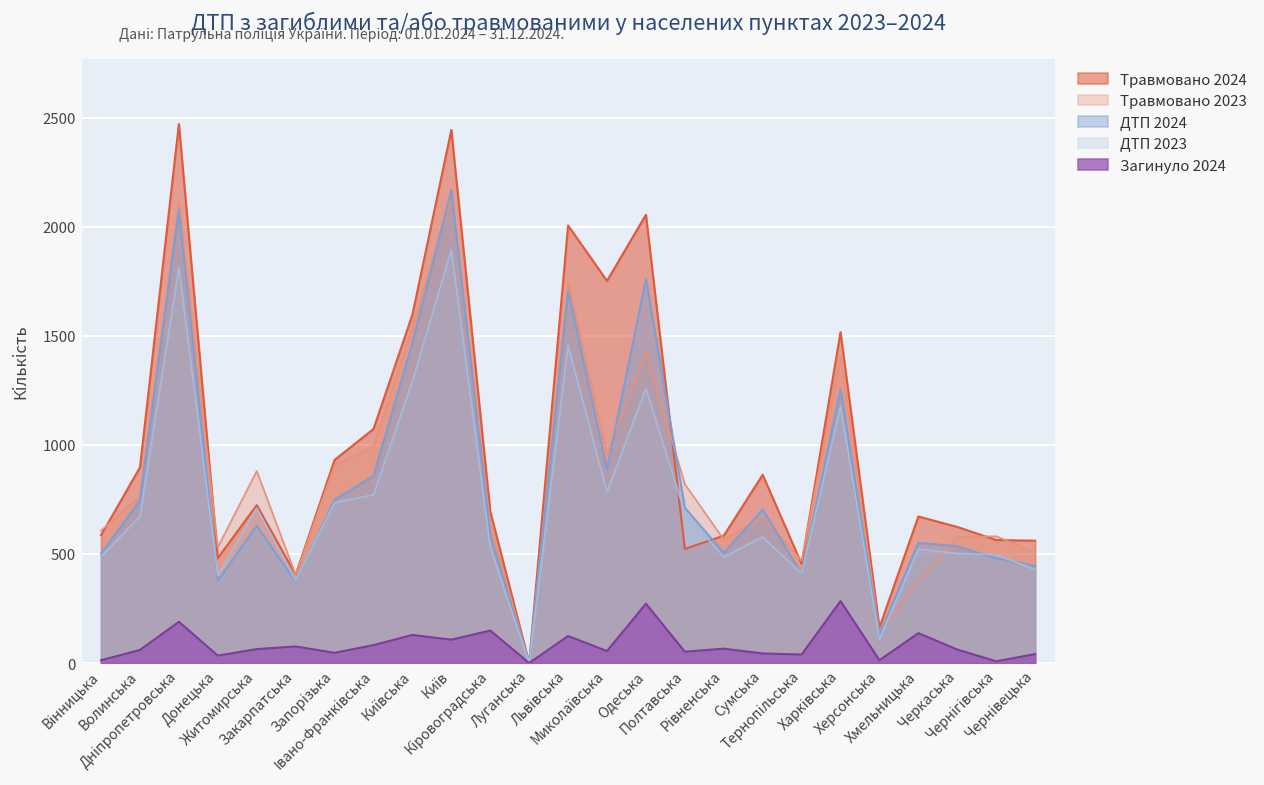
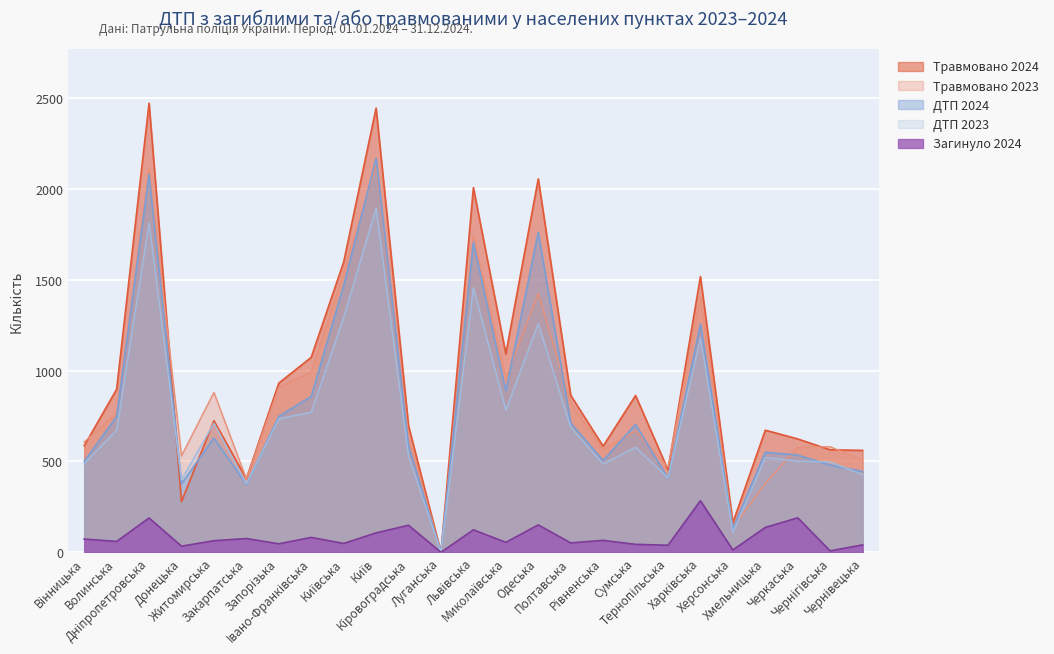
Загинуло 2024, Вінницька: 10 -> 70
Травмовано 2024, Донецька: 480 -> 280
Загинуло 2024, Київська: 130 -> 50
Травмовано 2024, Миколаївська: 1750 -> 1090
Загинуло 2024, Одеська: 270 -> 150
Травмовано 2024, Полтавська: 520 -> 860
Загинуло 2024, Черкаська: 60 -> 190
